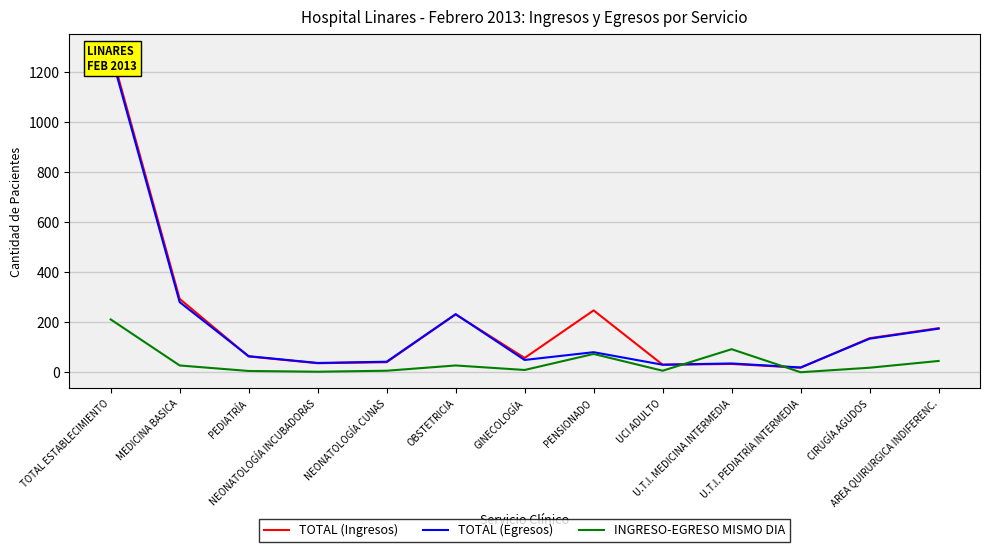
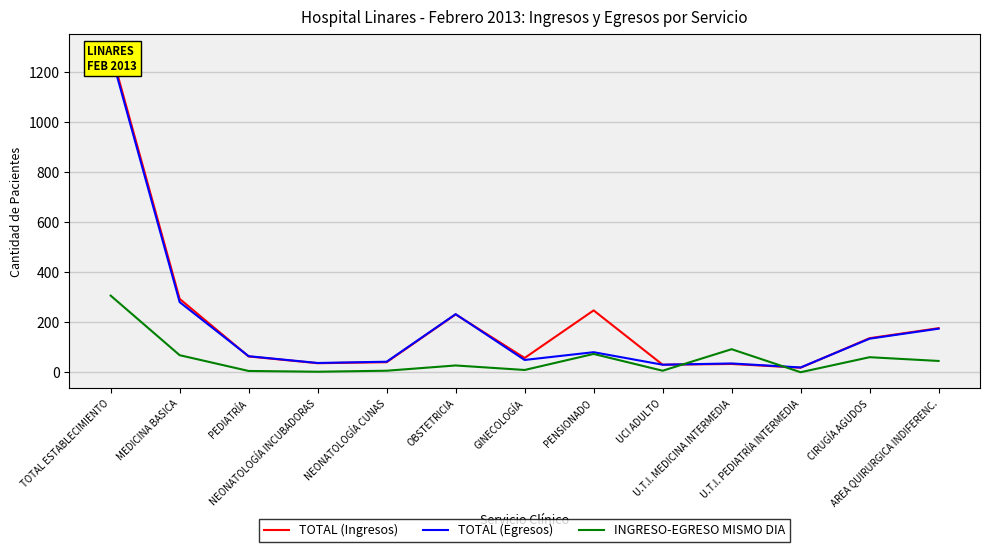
INGRESO-EGRESO MISMO DIA, TOTAL ESTABLECIMIENTO: 210 -> 310
INGRESO-EGRESO MISMO DIA, MEDICINA BASICA: 30 -> 70
INGRESO-EGRESO MISMO DIA, CIRUGÍA AGUDOS: 20 -> 60
